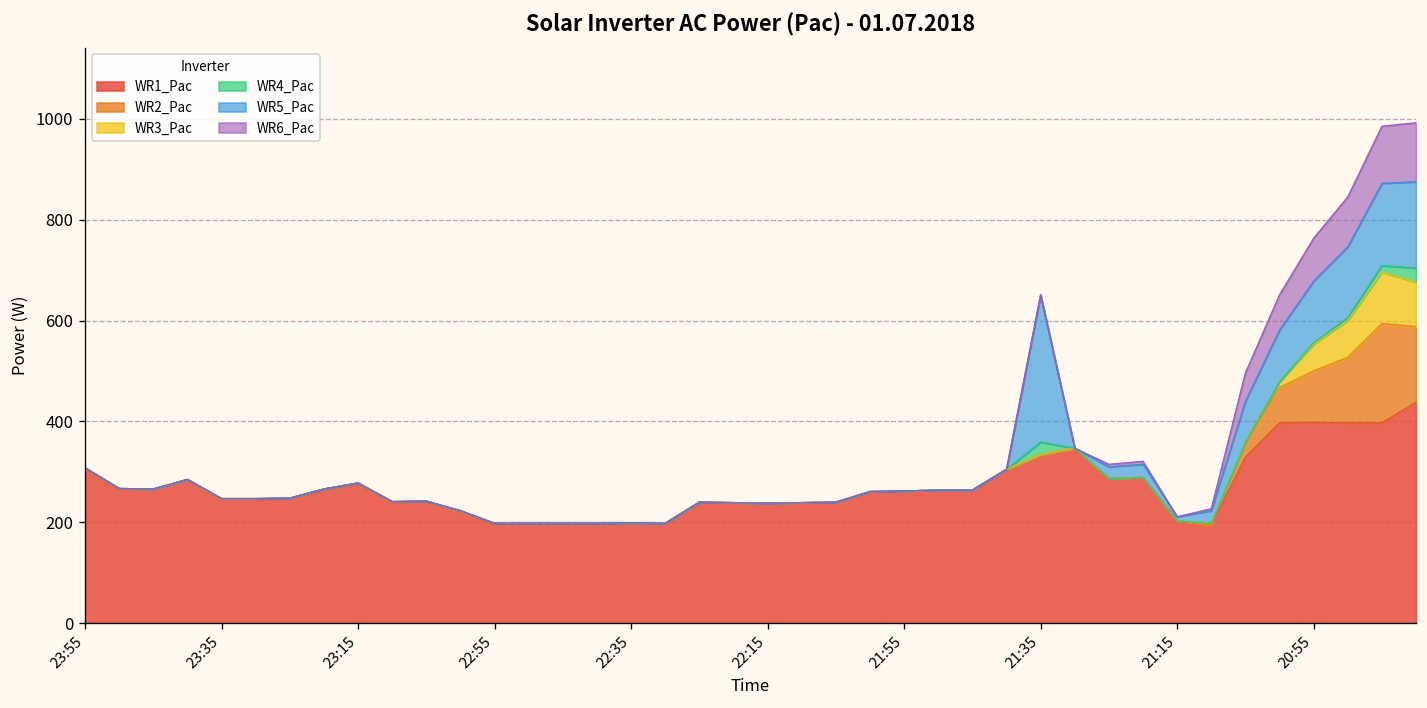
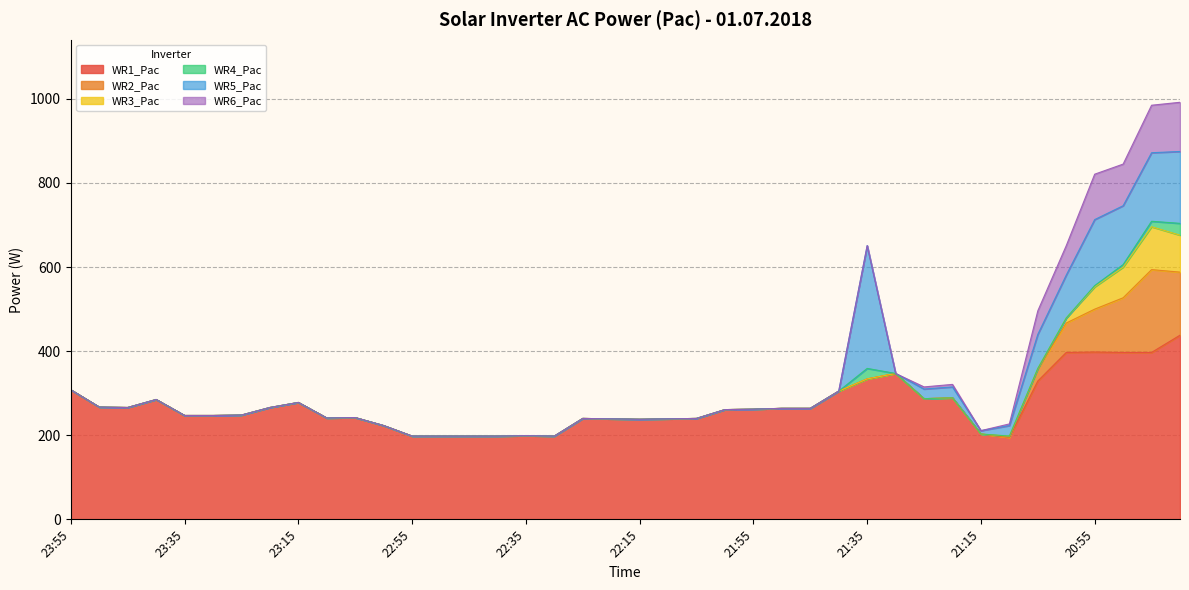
WR5_Pac, 20:55: 120 -> 160
WR6_Pac, 20:55: 90 -> 110
